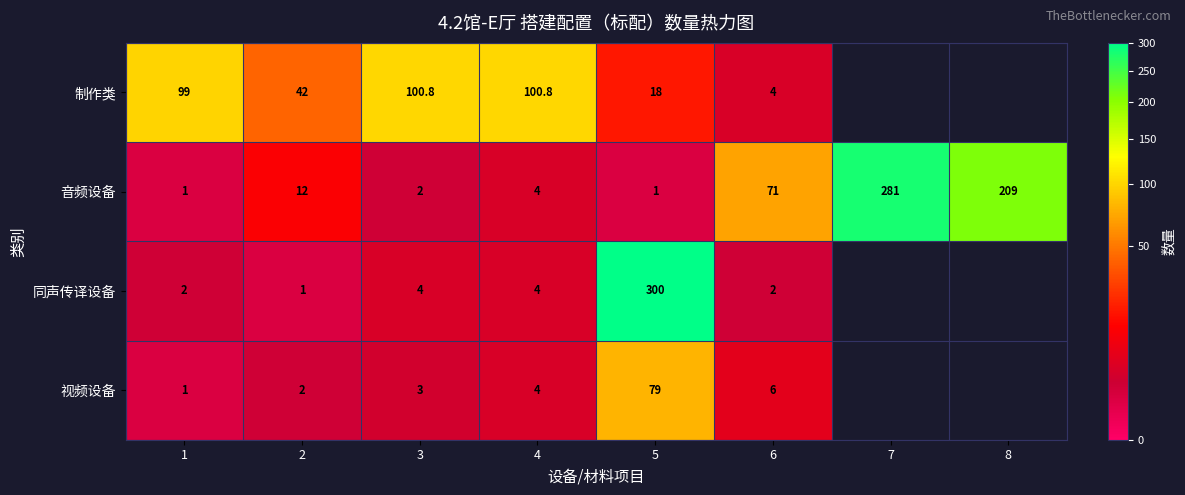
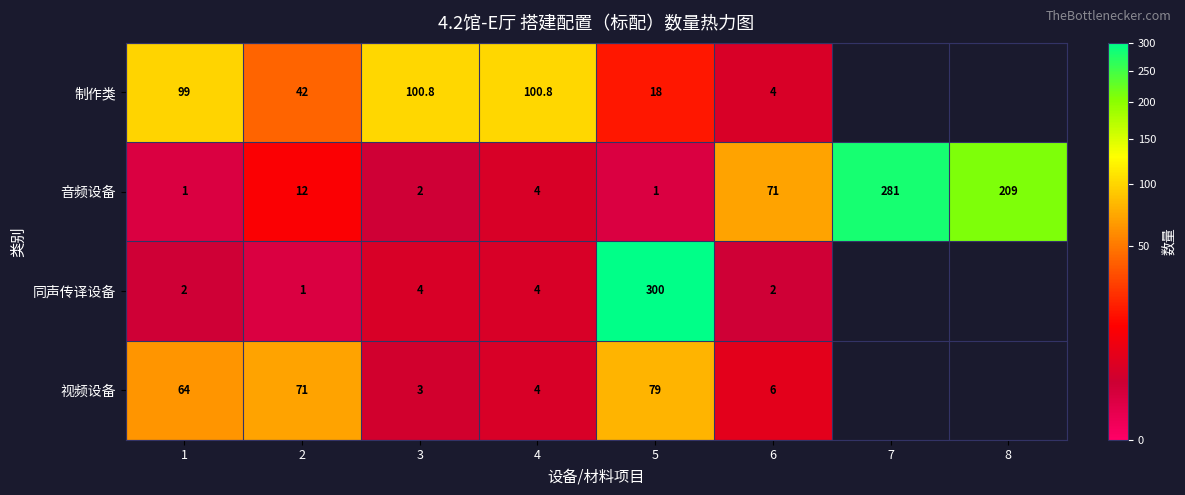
视频设备, 1: 1 -> 64
视频设备, 2: 2 -> 71
